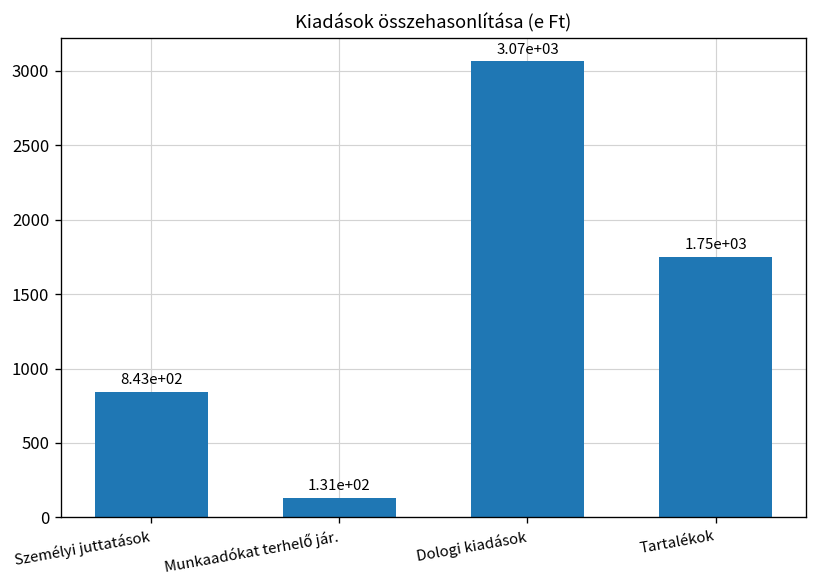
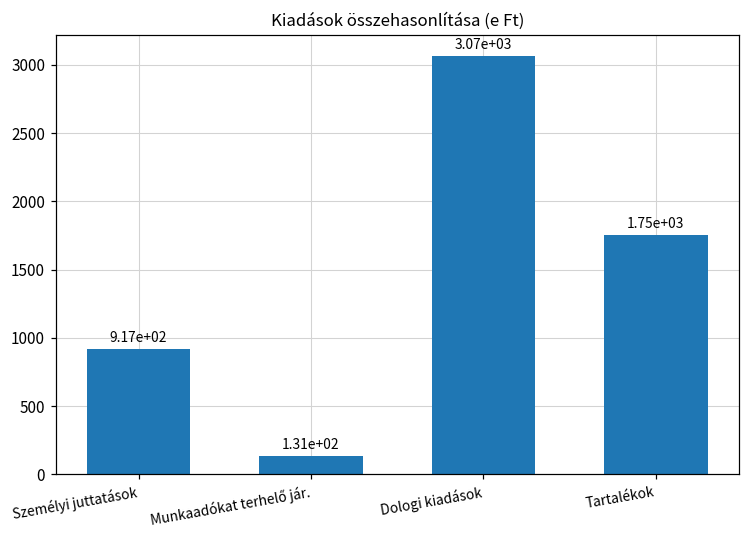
Személyi juttatások: 8.43e+02 -> 9.17e+02
